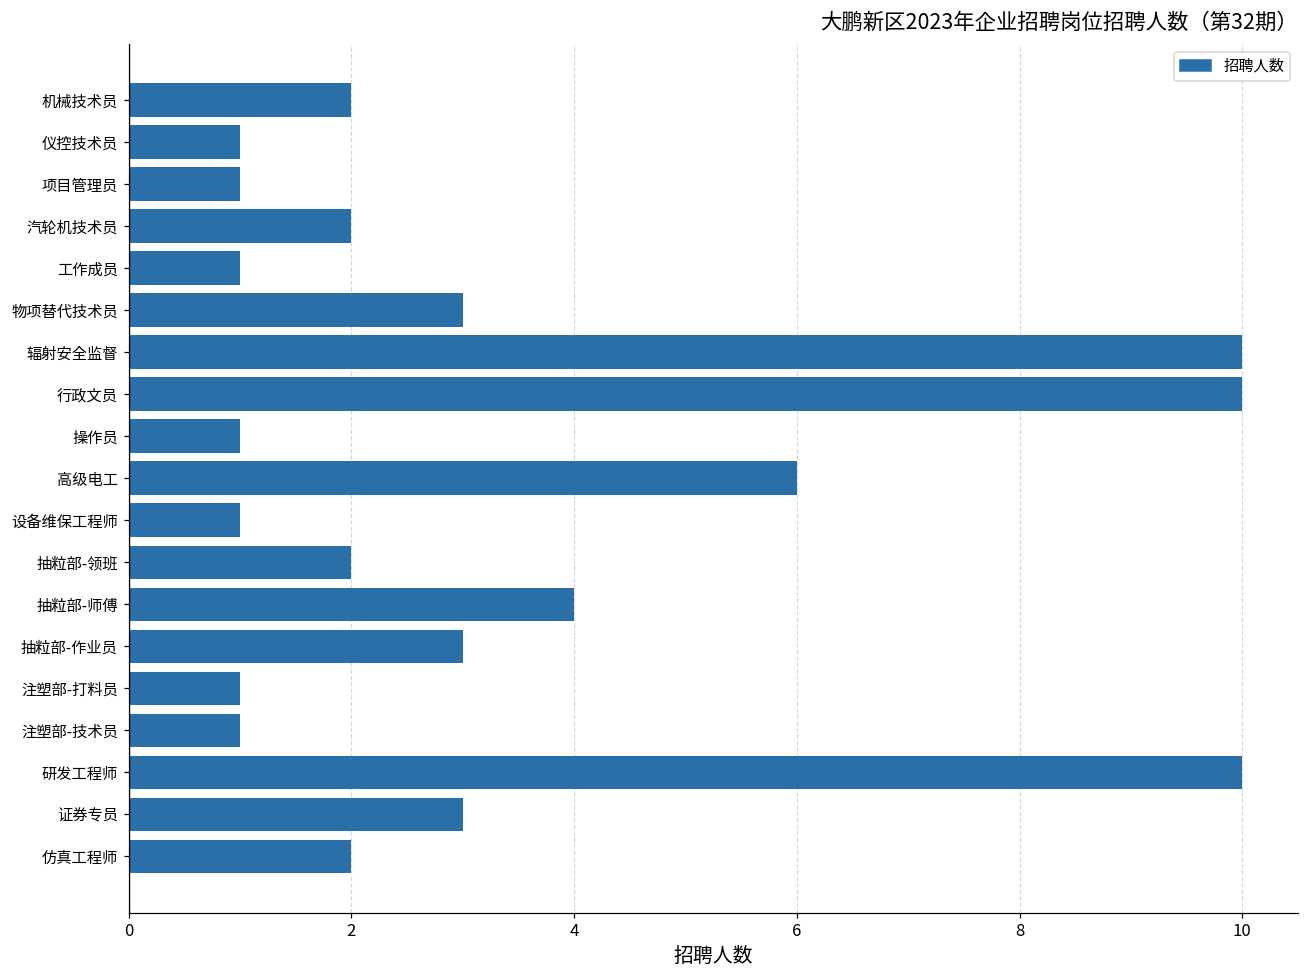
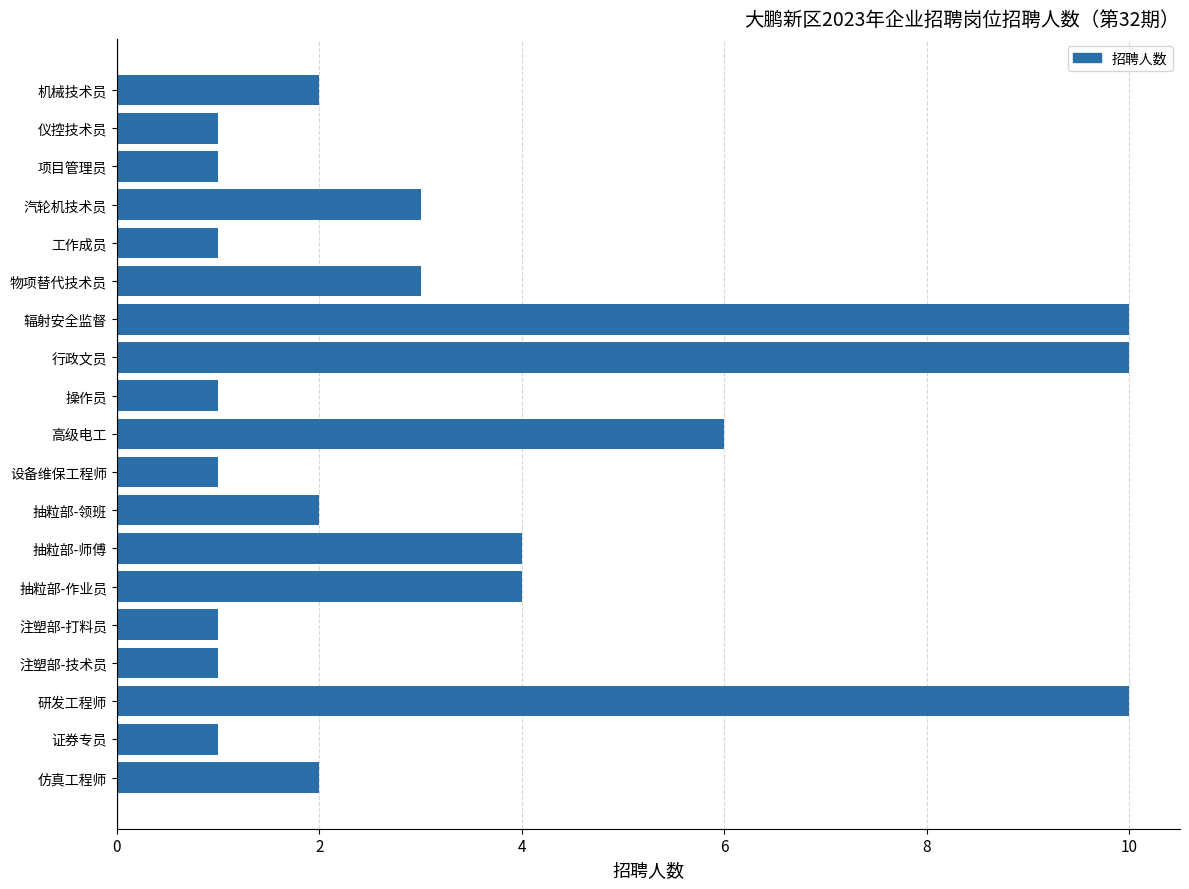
汽轮机技术员: 2 -> 3
抽粒部-作业员: 3 -> 4
证券专员: 3 -> 1
